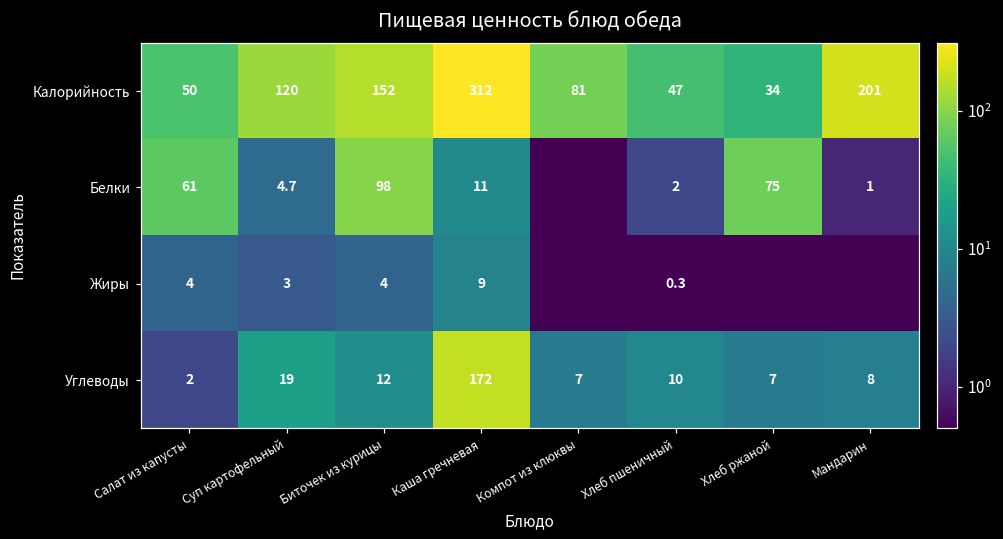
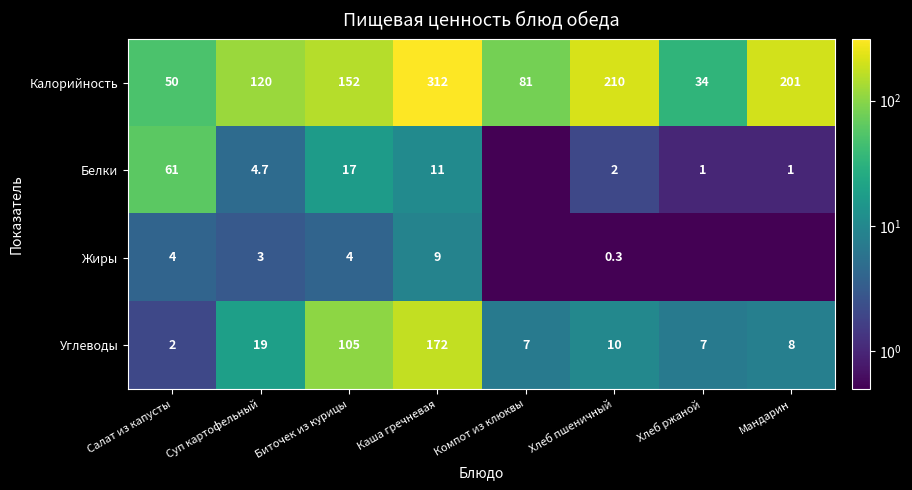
Калорийность, Хлеб пшеничный: 47 -> 210
Белки, Биточек из курицы: 98 -> 17
Белки, Хлеб ржаной: 75 -> 1
Углеводы, Биточек из курицы: 12 -> 105
